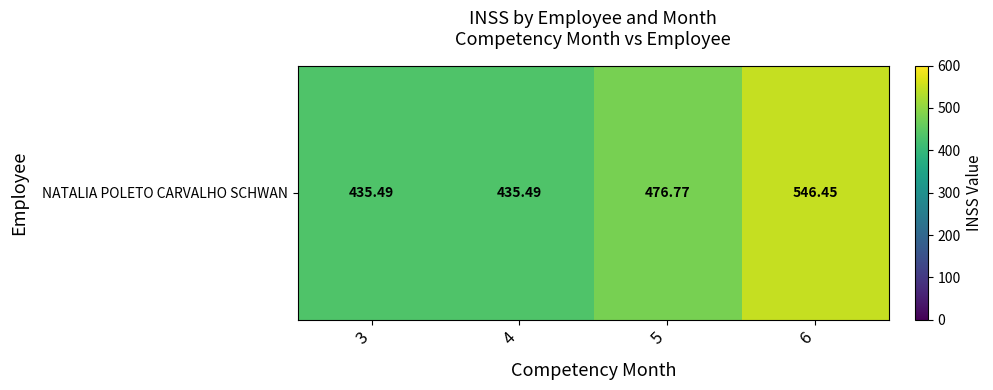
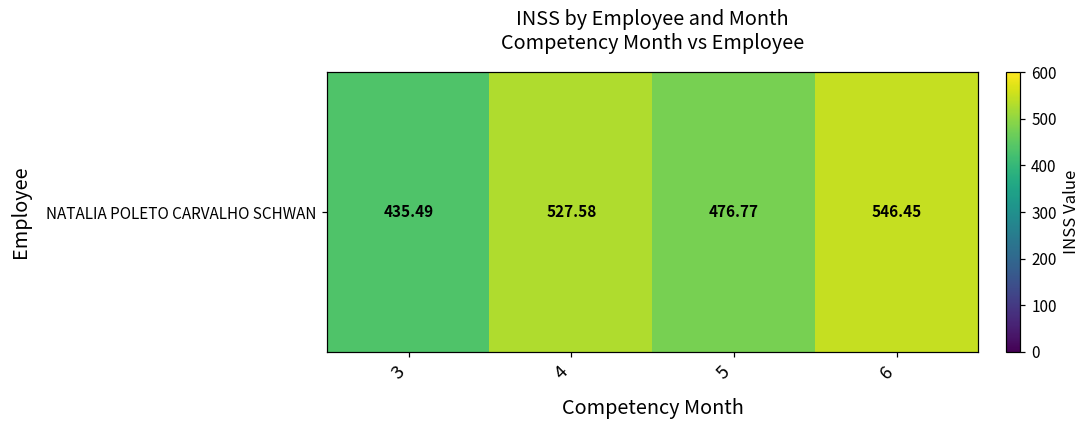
NATALIA POLETO CARVALHO SCHWAN, 4: 435.49 -> 527.58
